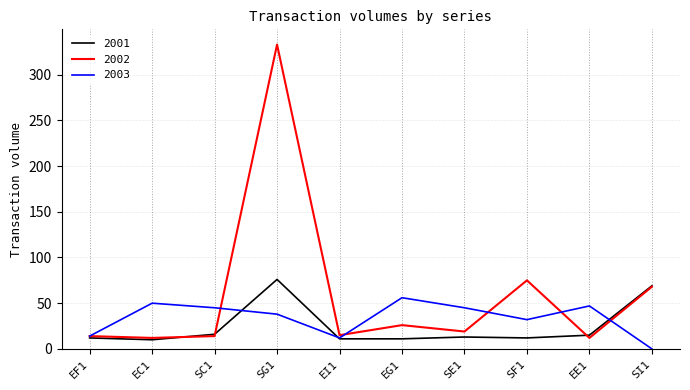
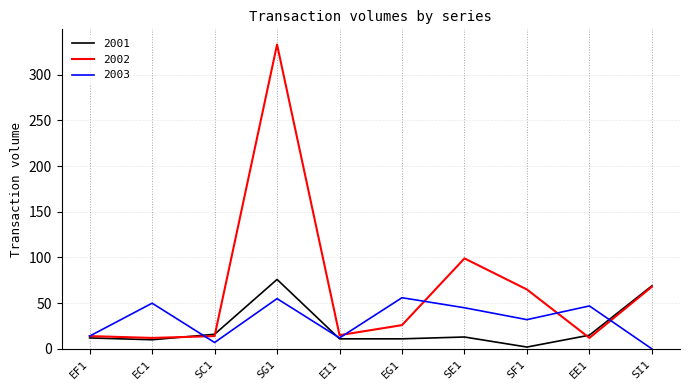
2003, SC1: 50 -> 10
2003, SG1: 40 -> 60
2002, SE1: 20 -> 100
2001, SF1: 10 -> 0
2002, SF1: 80 -> 70
